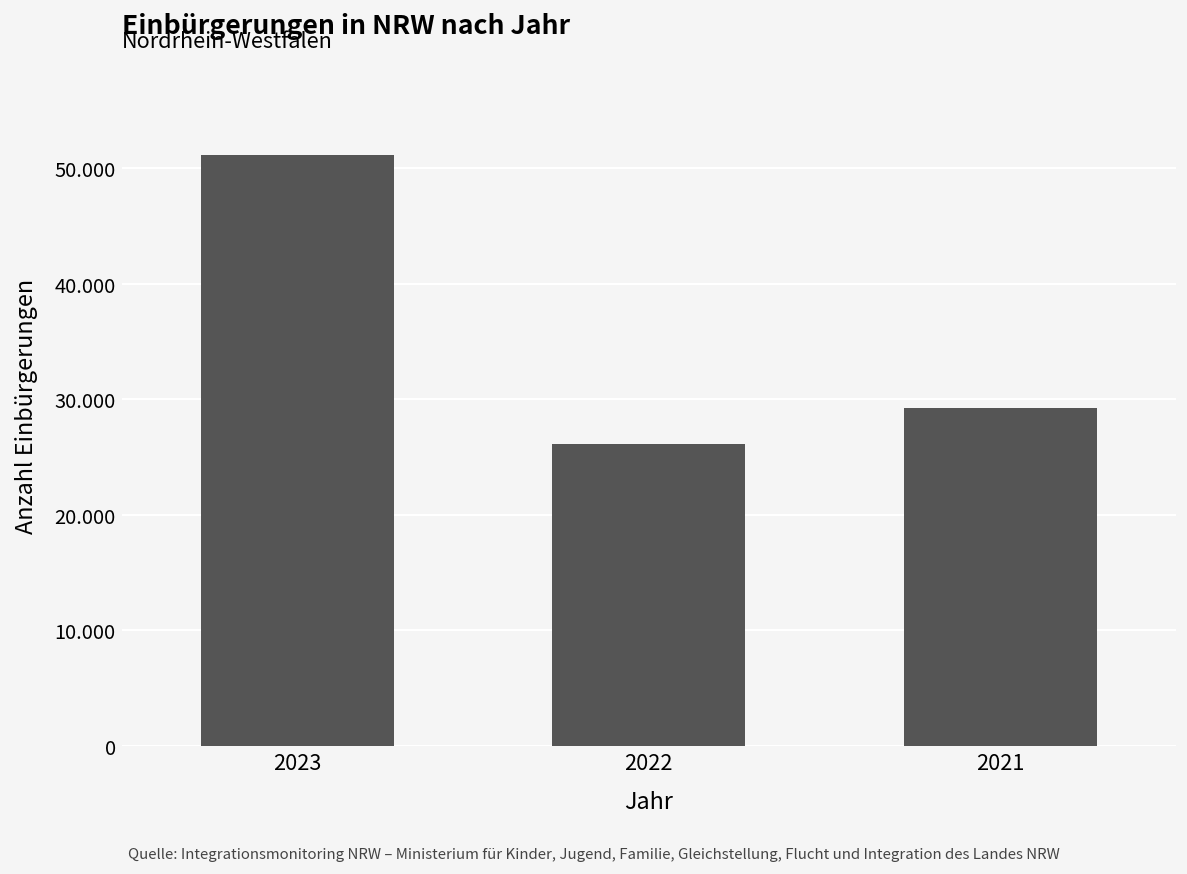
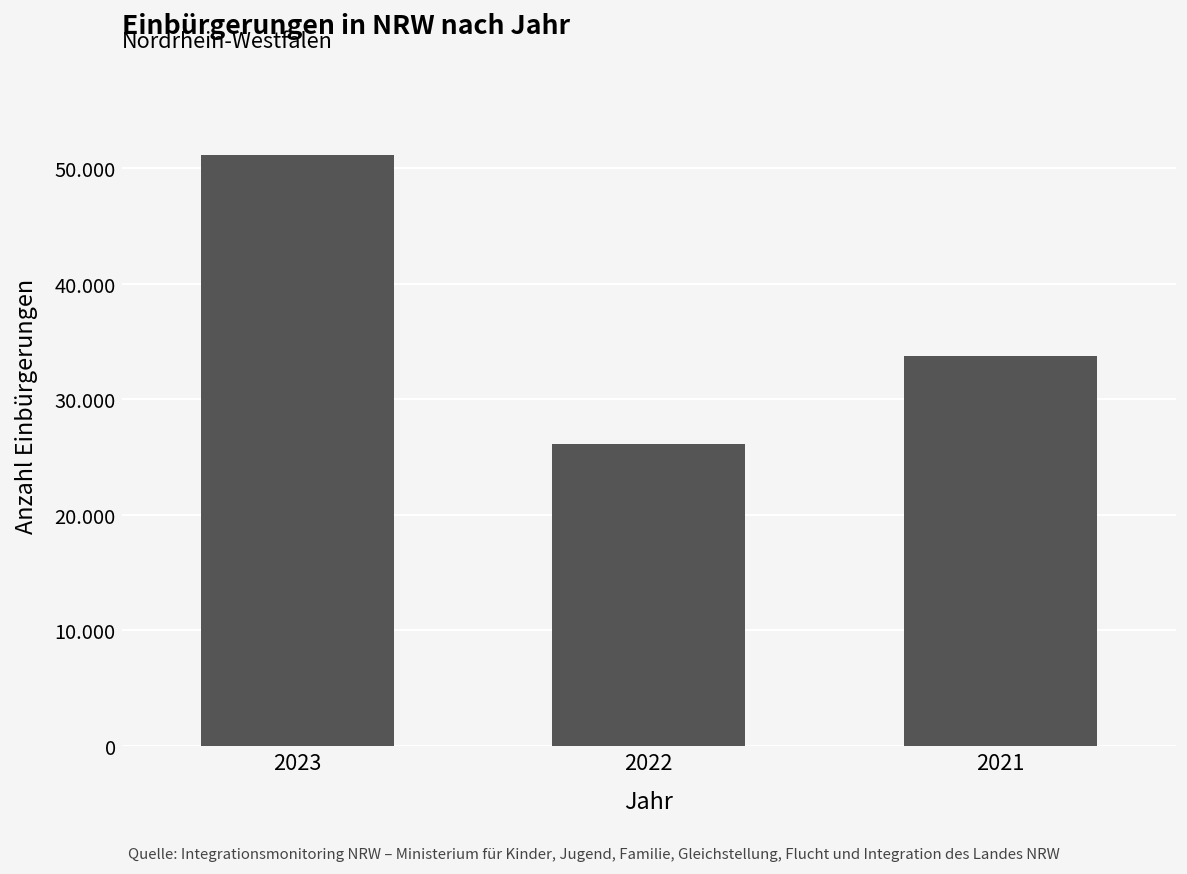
2021: 29 -> 34
